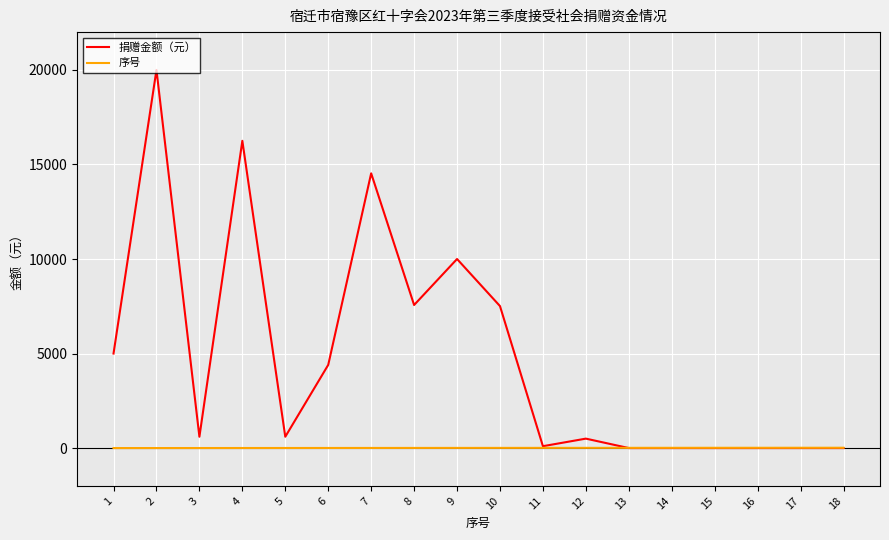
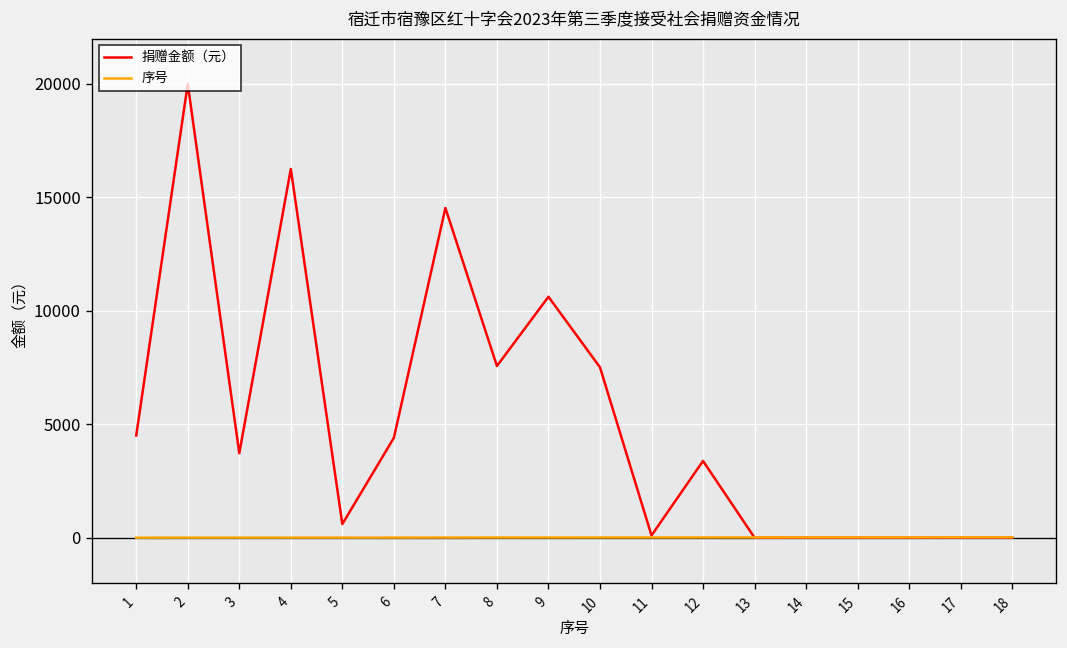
捐赠金额（元）, 1: 5000 -> 4500
捐赠金额（元）, 3: 600 -> 3700
捐赠金额（元）, 9: 10000 -> 10600
捐赠金额（元）, 12: 500 -> 3400
